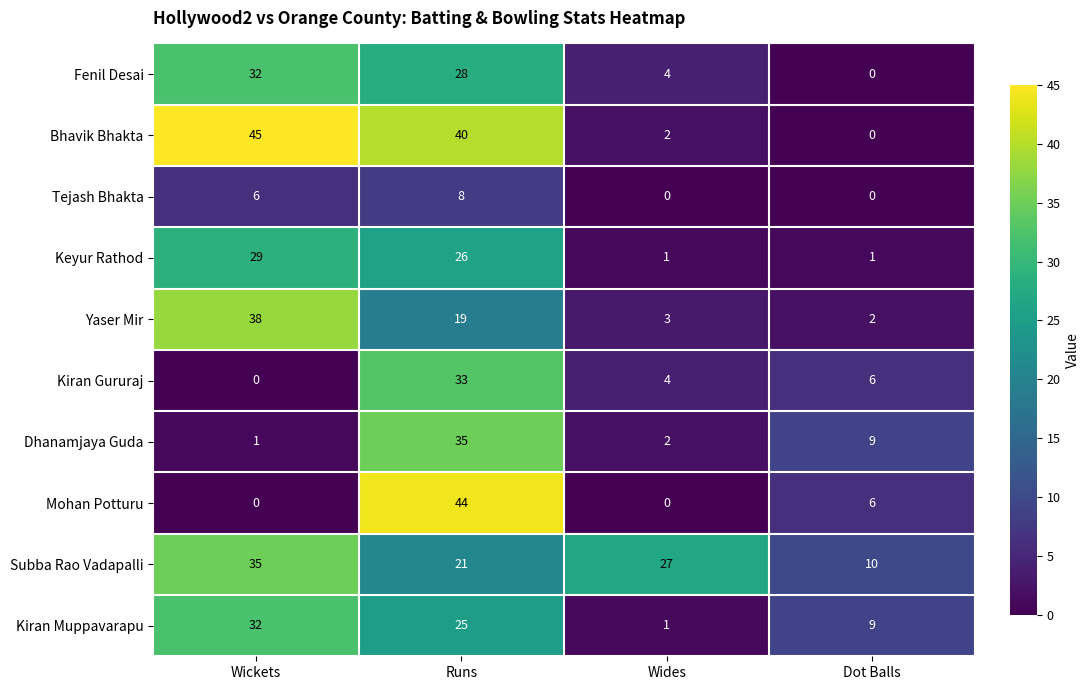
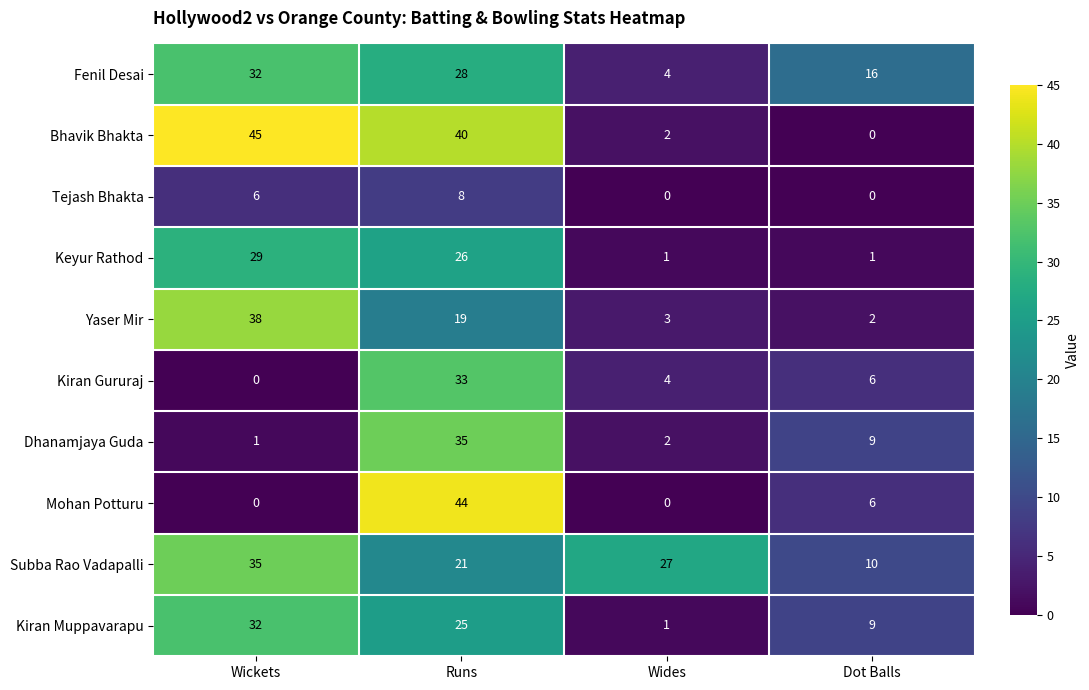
Fenil Desai, Dot Balls: 0 -> 16
